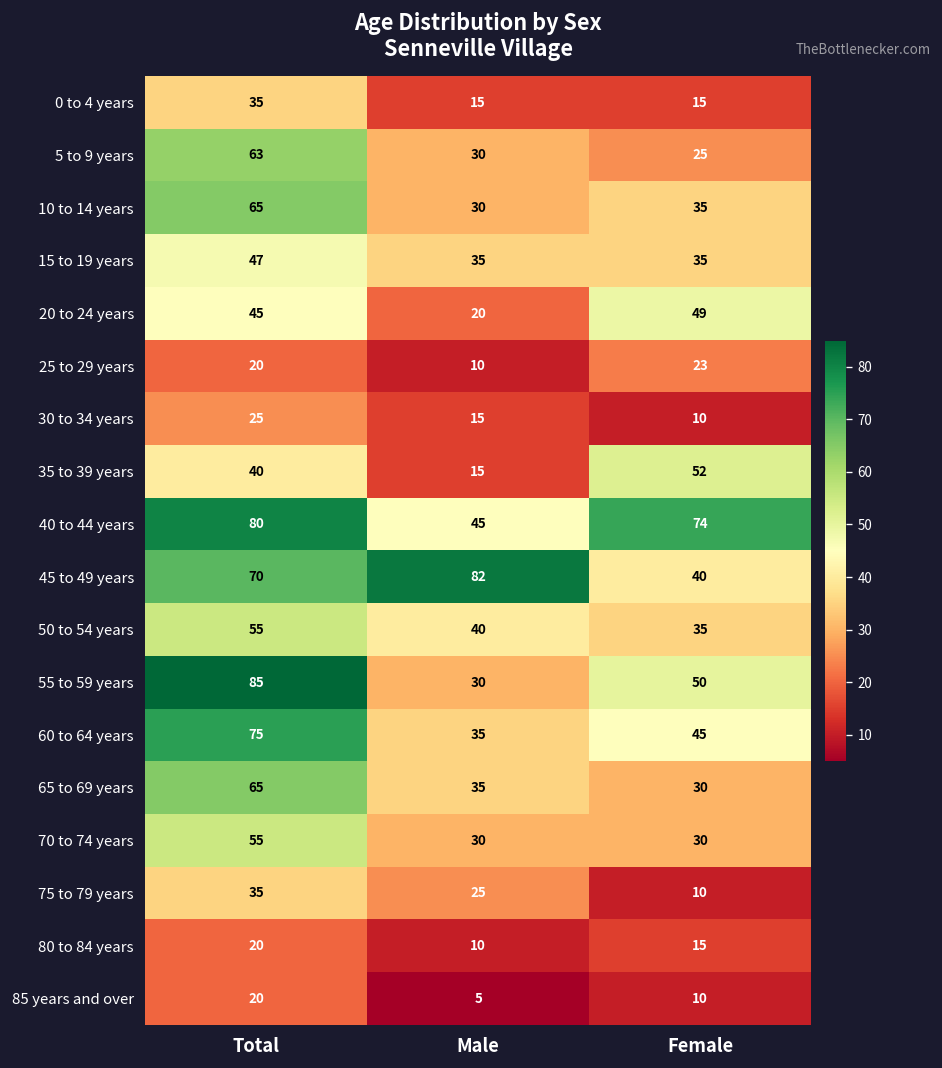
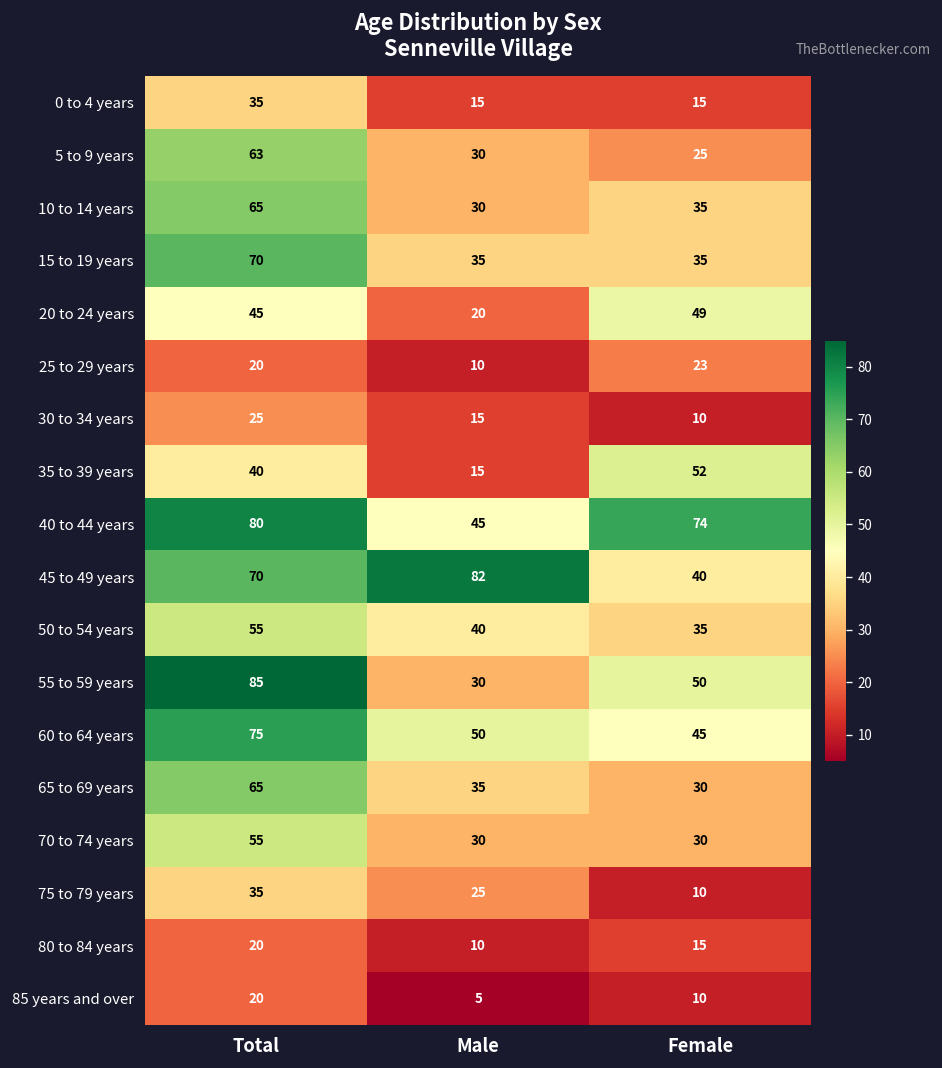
15 to 19 years, Total: 47 -> 70
60 to 64 years, Male: 35 -> 50
